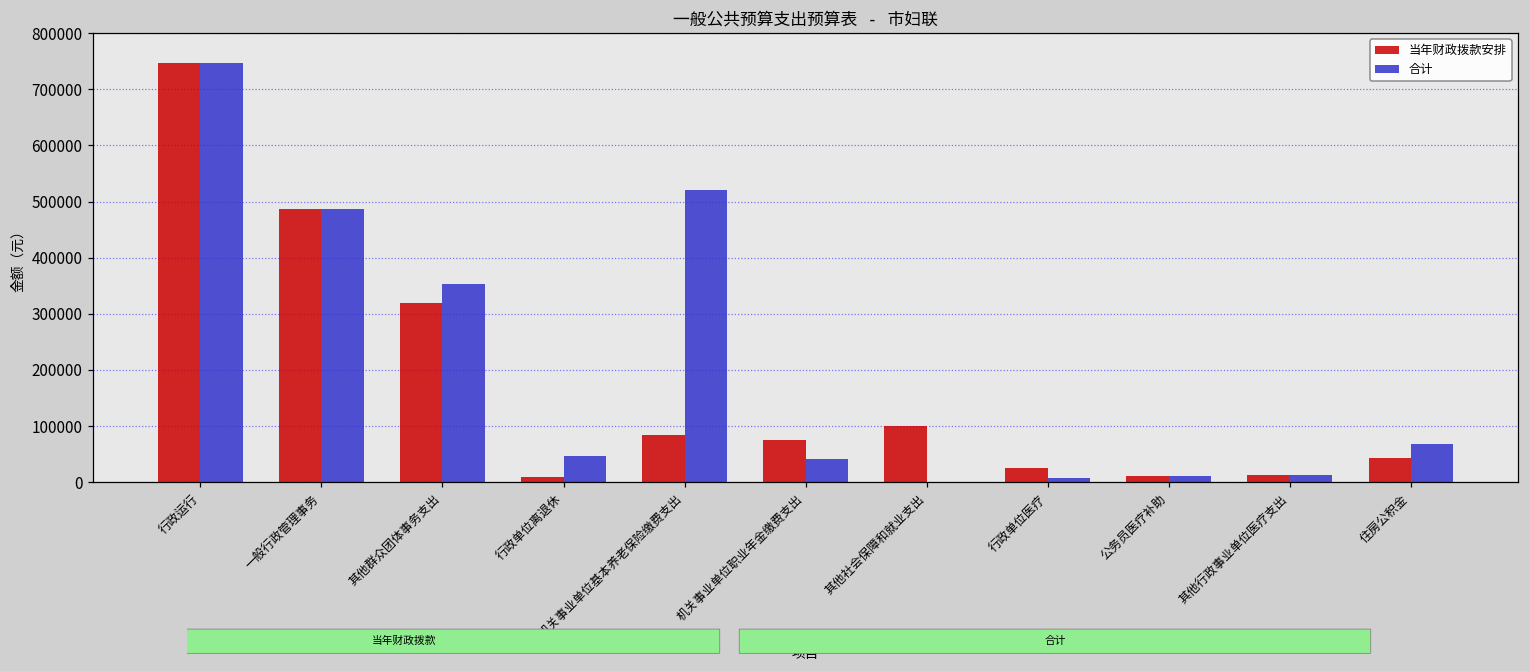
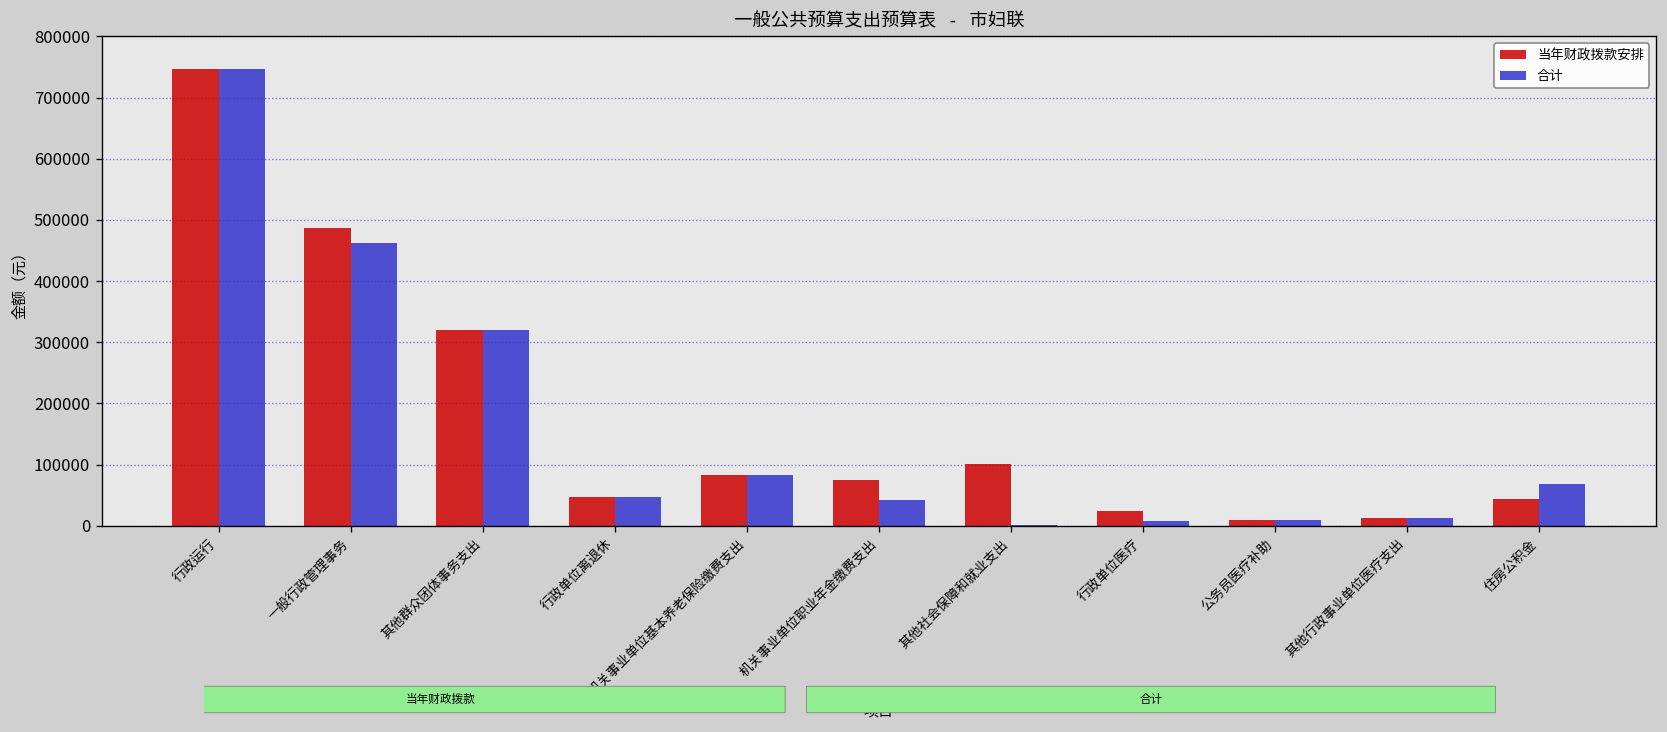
合计, 一般行政管理事务: 490000 -> 460000
合计, 其他群众团体事务支出: 350000 -> 320000
当年财政拨款安排, 行政单位离退休: 10000 -> 50000
合计, 机关事业单位基本养老保险缴费支出: 520000 -> 80000
